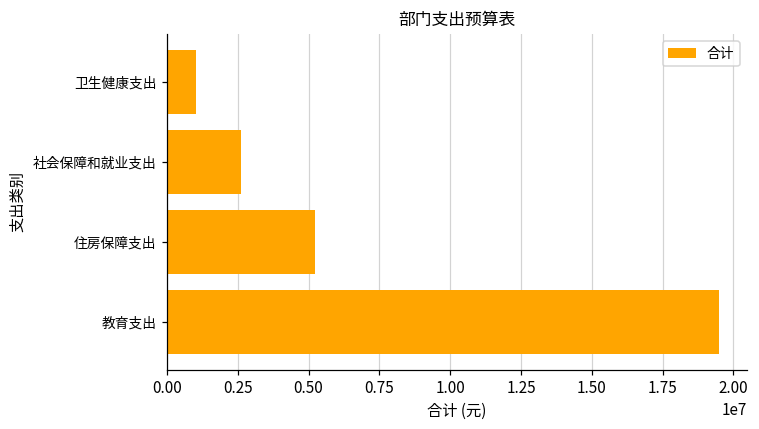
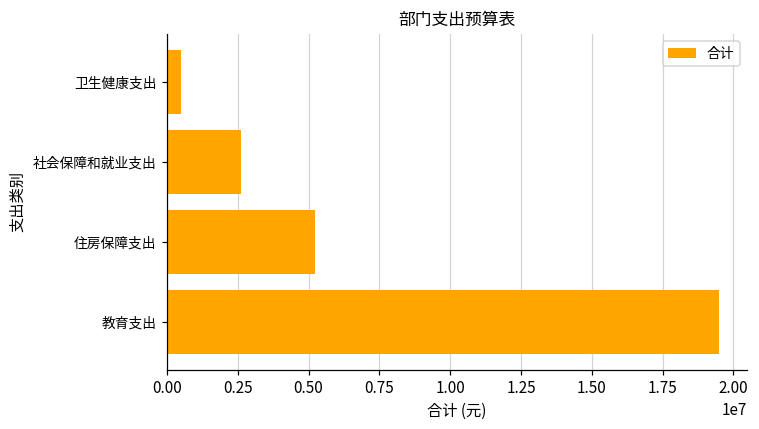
卫生健康支出: 1000000 -> 500000
